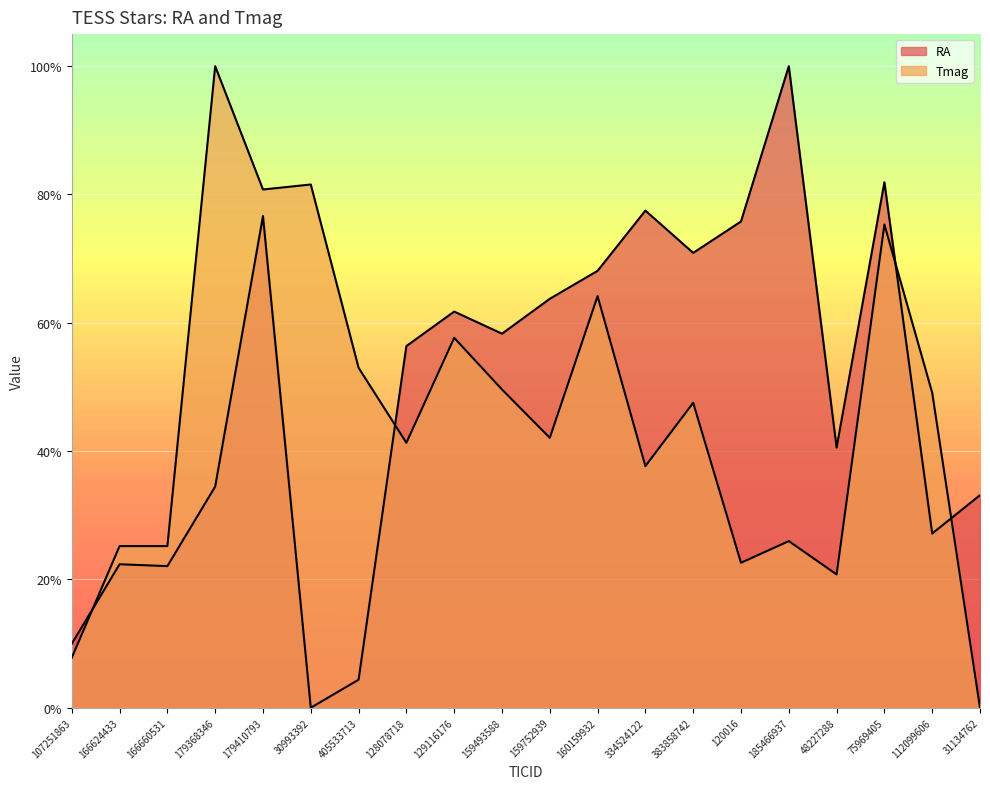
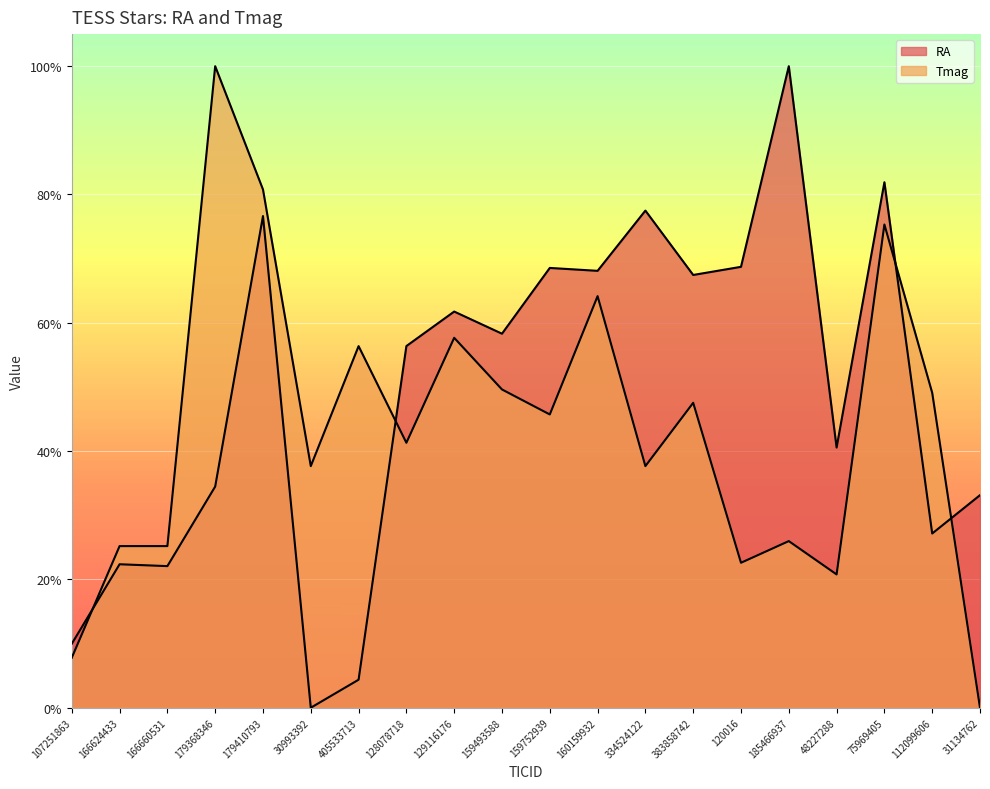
Tmag, 30993392: 82% -> 38%
Tmag, 405533713: 53% -> 56%
RA, 159752939: 64% -> 69%
Tmag, 159752939: 42% -> 46%
RA, 383858742: 71% -> 67%
RA, 120016: 76% -> 69%
